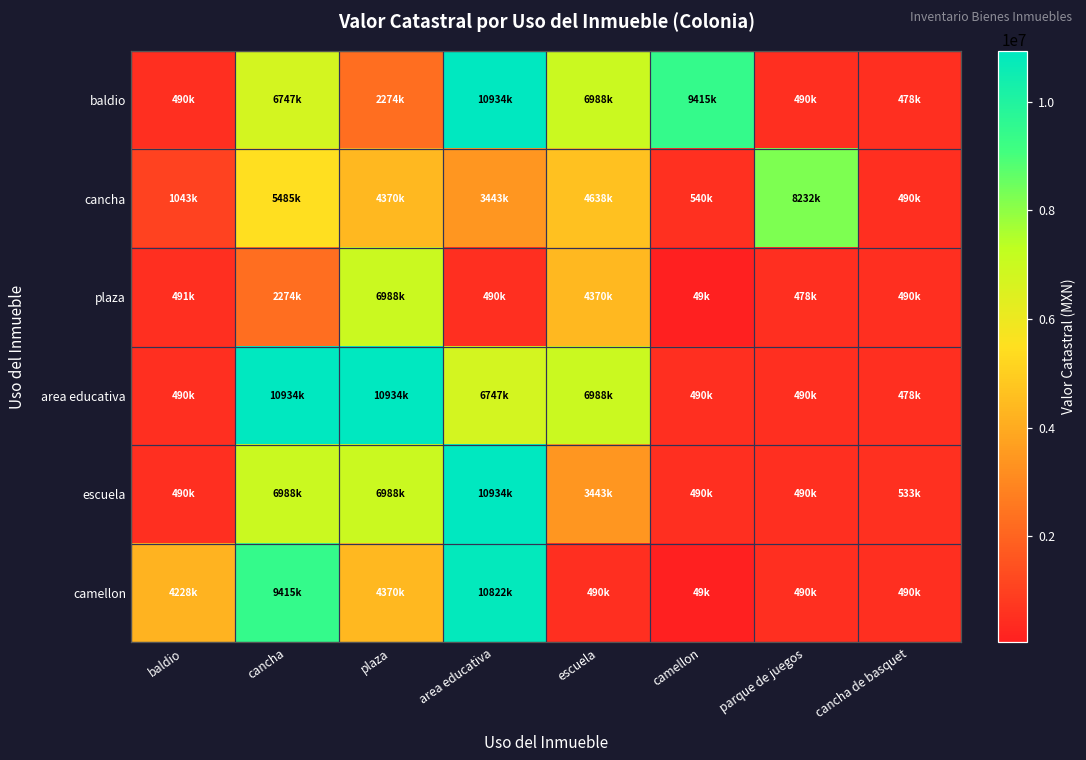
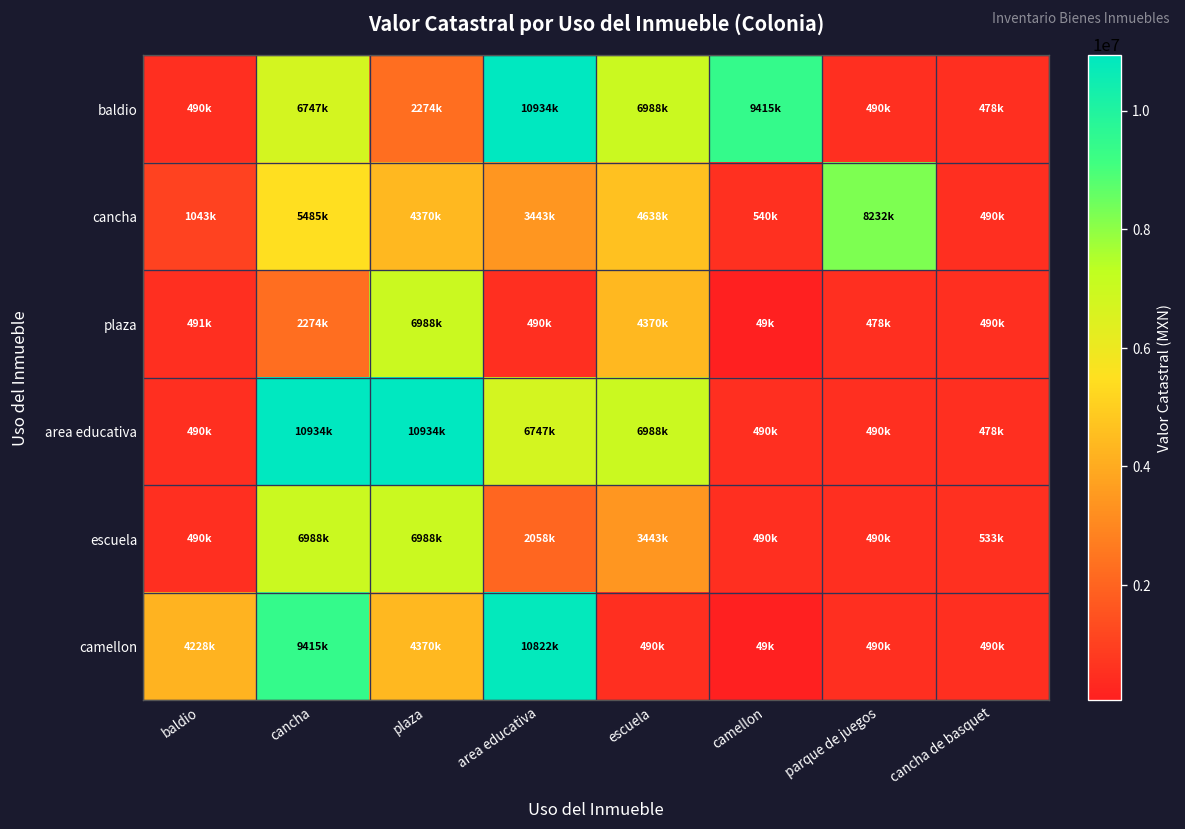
escuela, area educativa: 10934k -> 2058k
